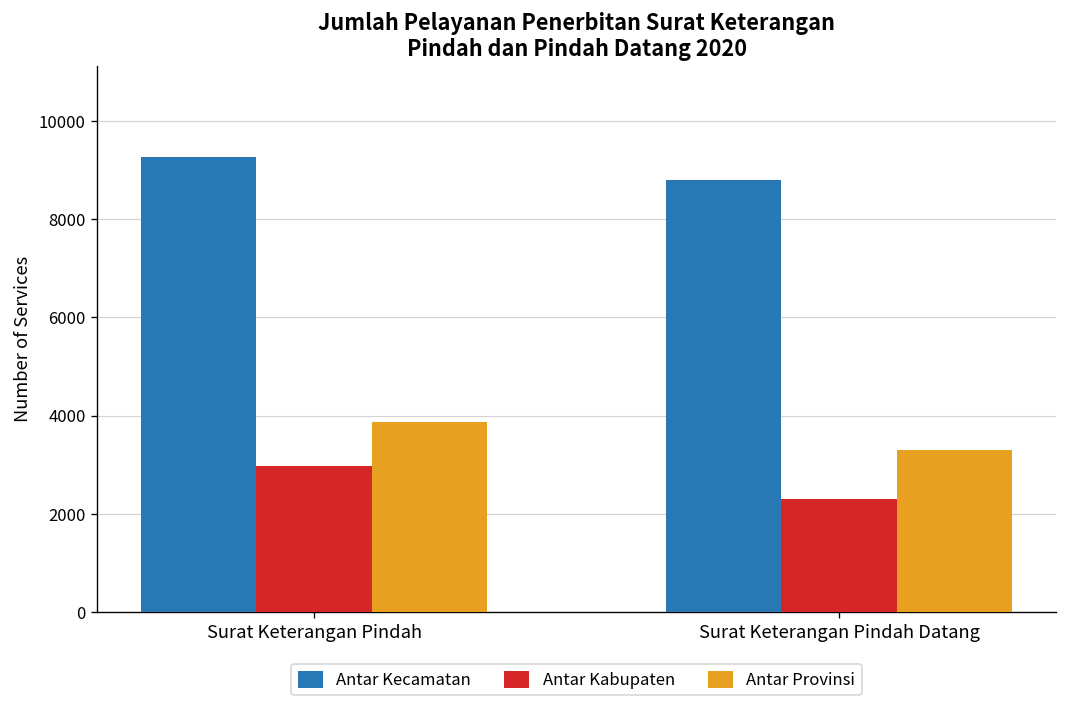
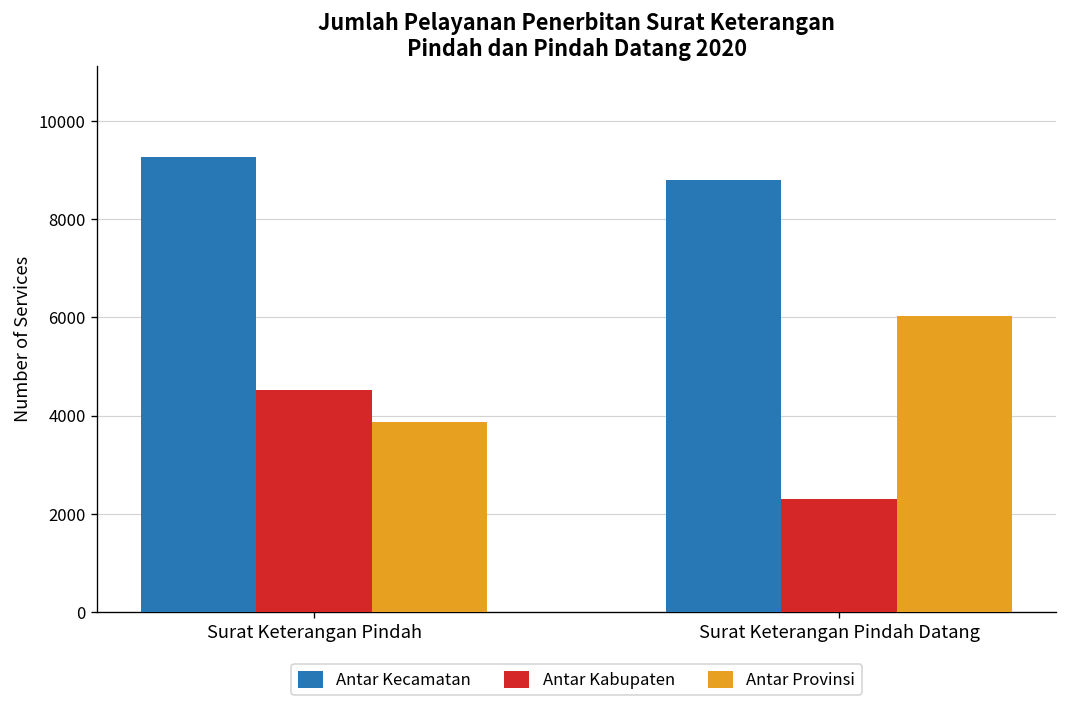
Antar Kabupaten, Surat Keterangan Pindah: 3000 -> 4500
Antar Provinsi, Surat Keterangan Pindah Datang: 3300 -> 6000
